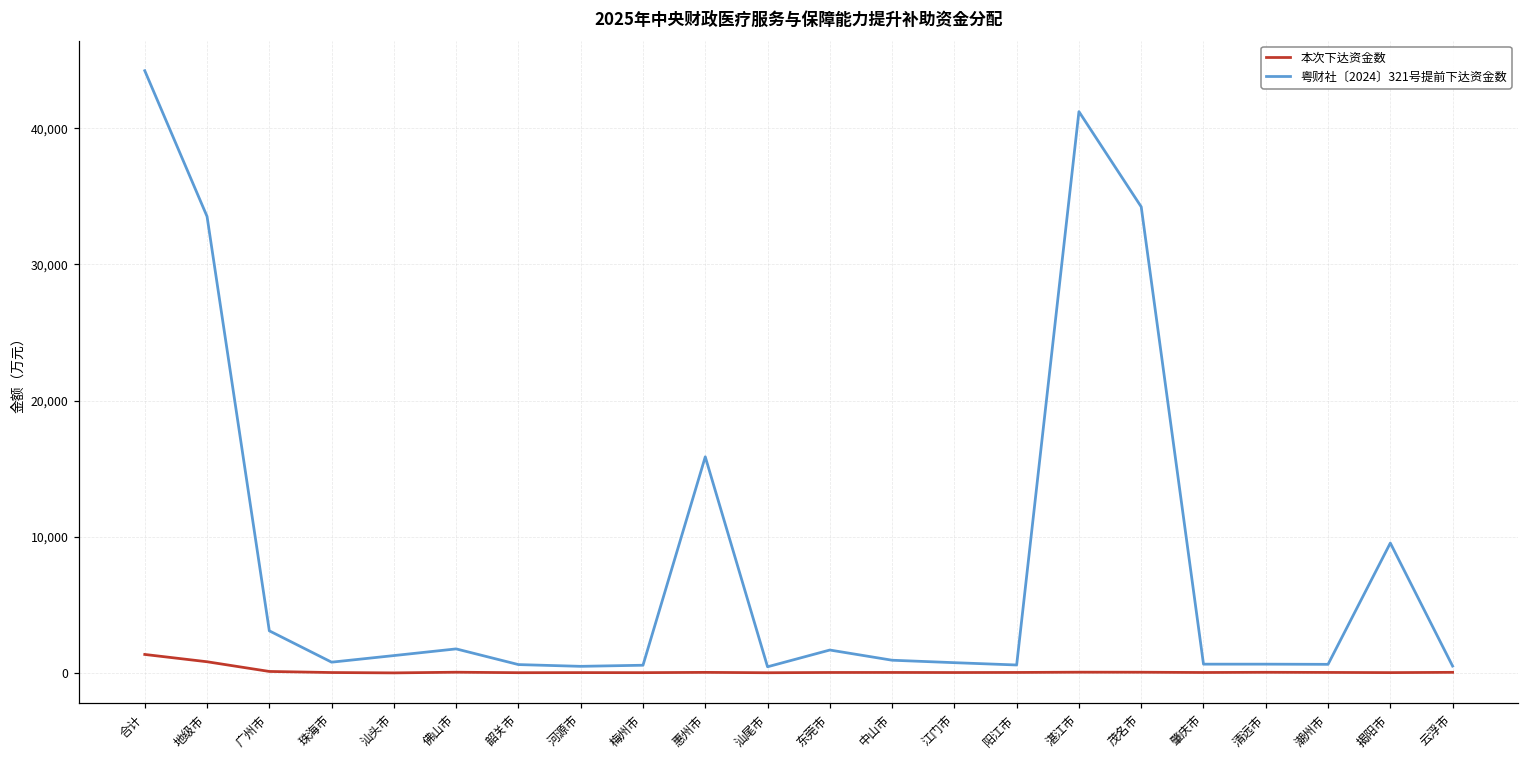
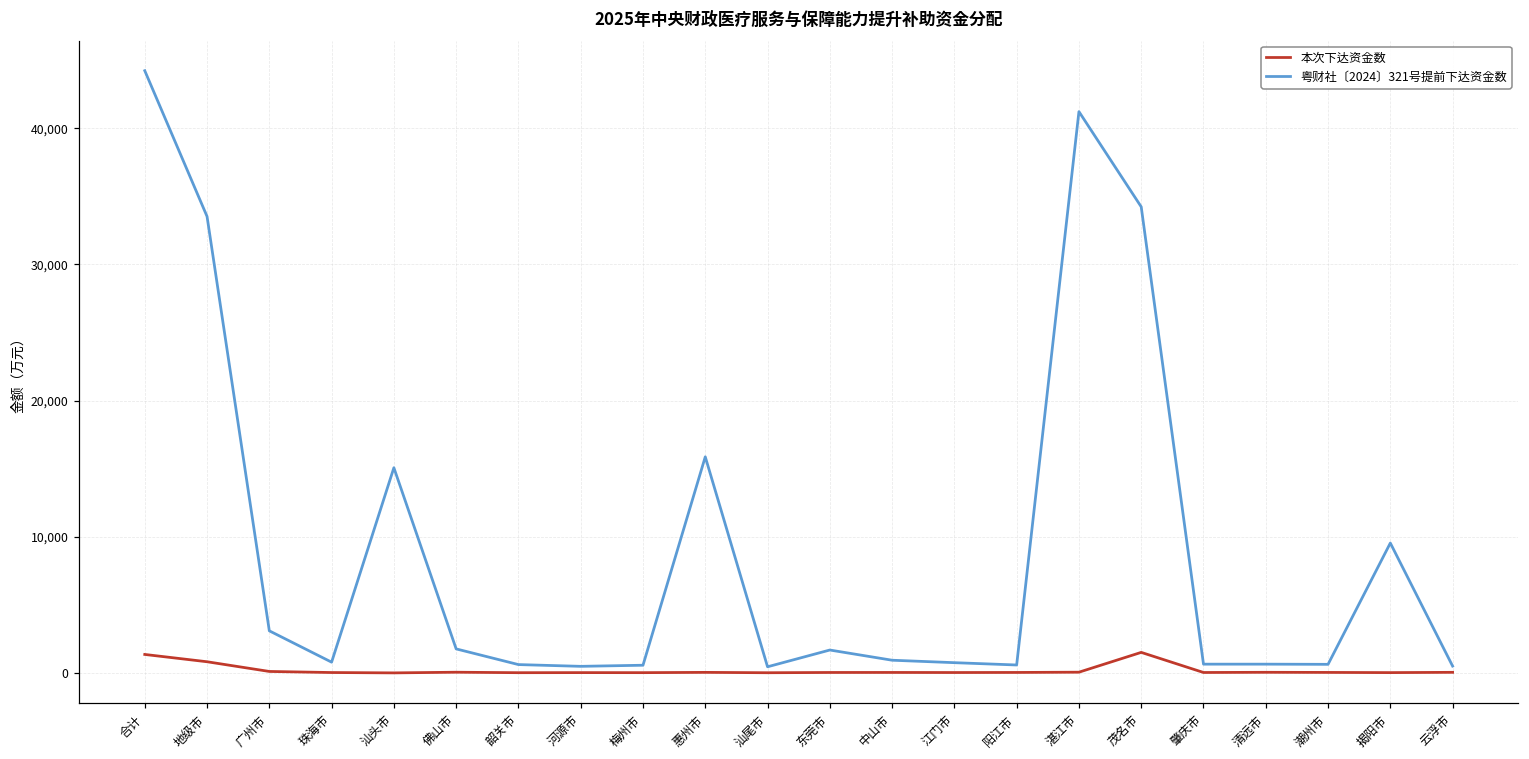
粤财社〔2024〕321号提前下达资金数, 汕头市: 1,300 -> 15,100
本次下达资金数, 茂名市: 100 -> 1,500
